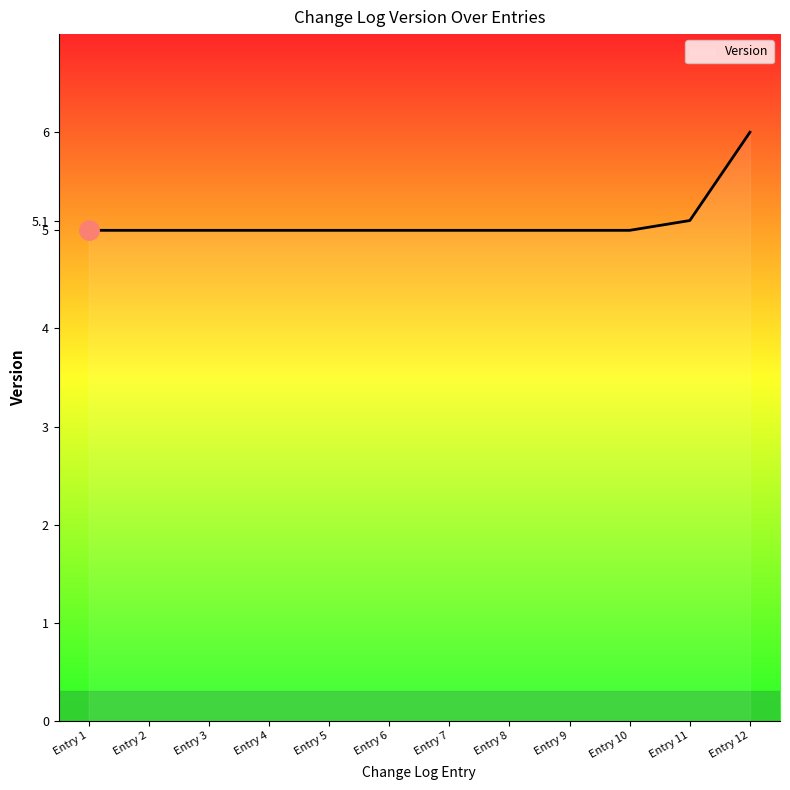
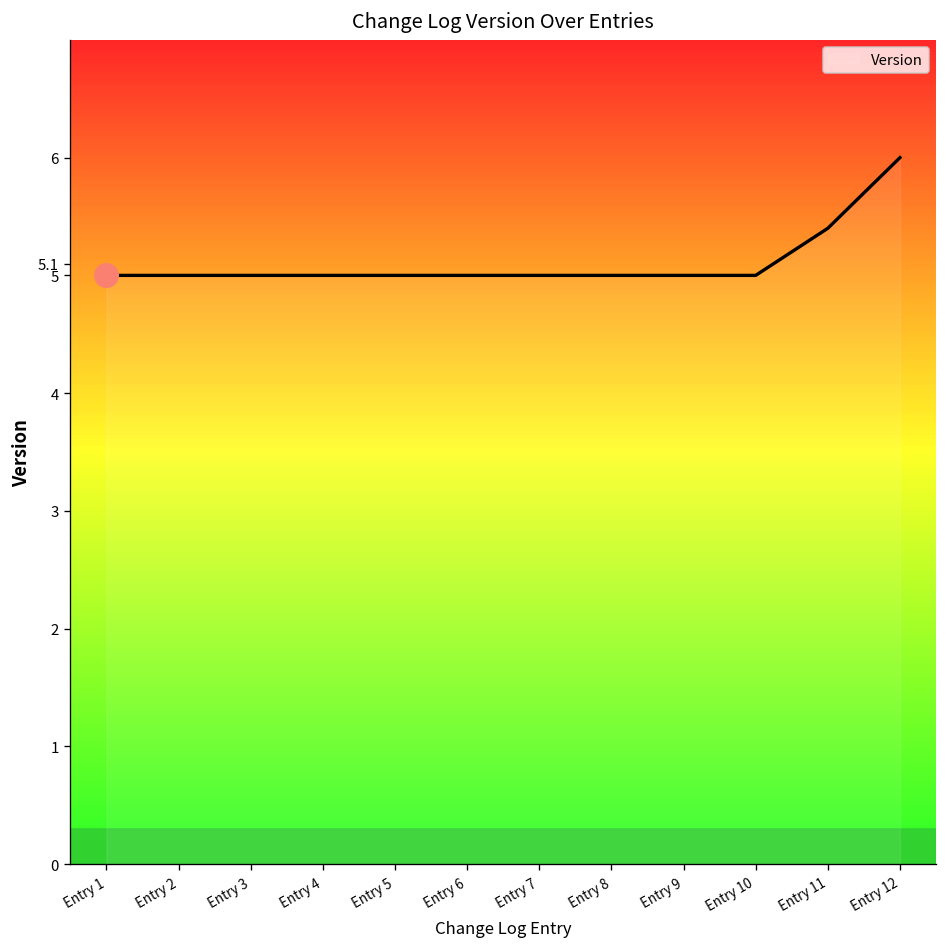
Version, Entry 11: 5.1 -> 5.4
